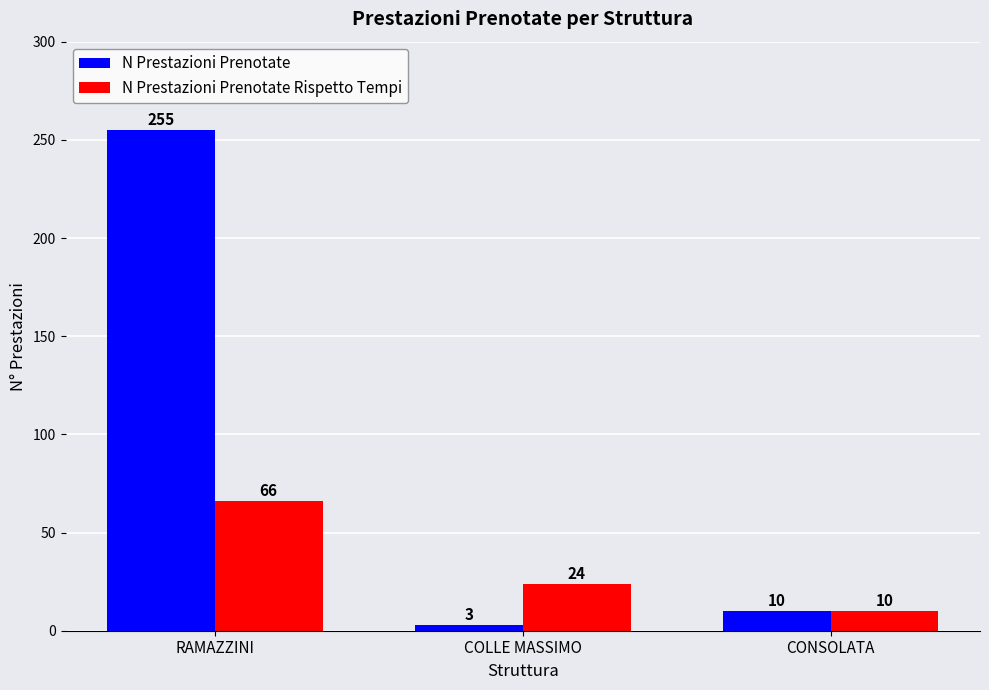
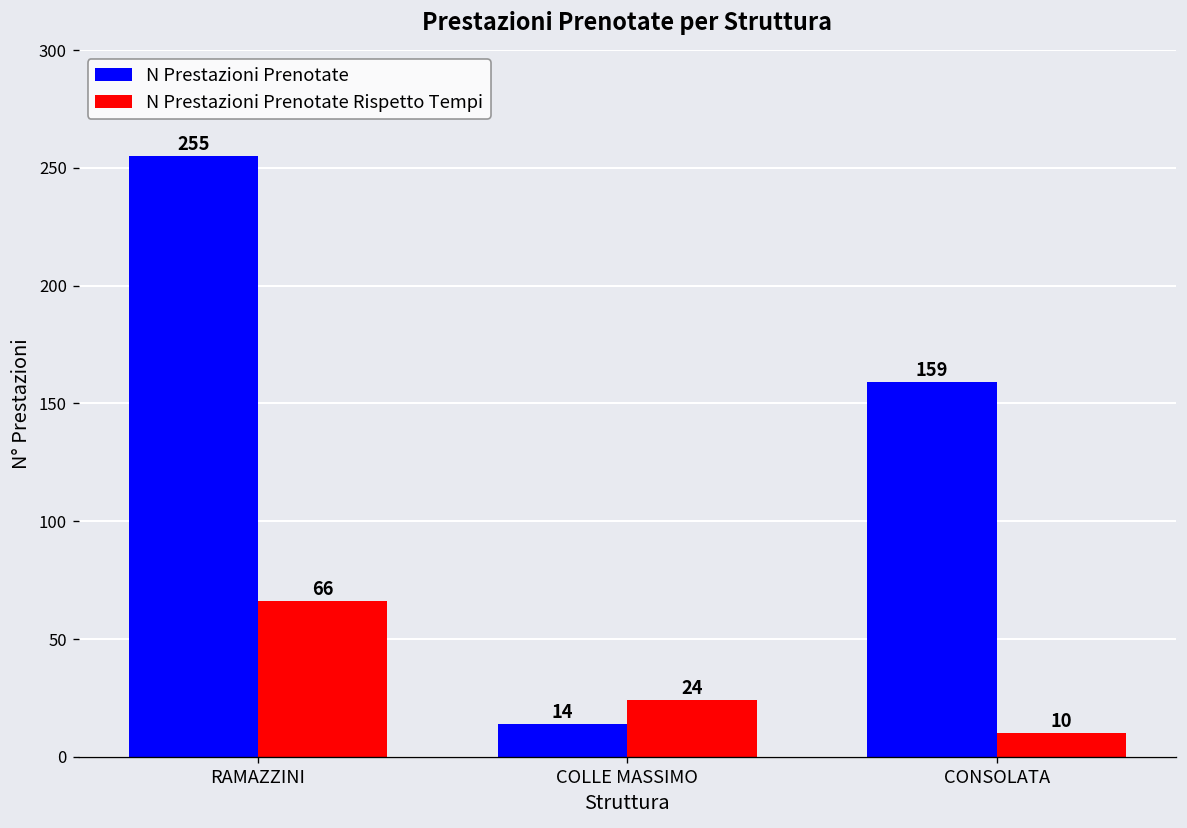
N Prestazioni Prenotate, COLLE MASSIMO: 3 -> 14
N Prestazioni Prenotate, CONSOLATA: 10 -> 159
